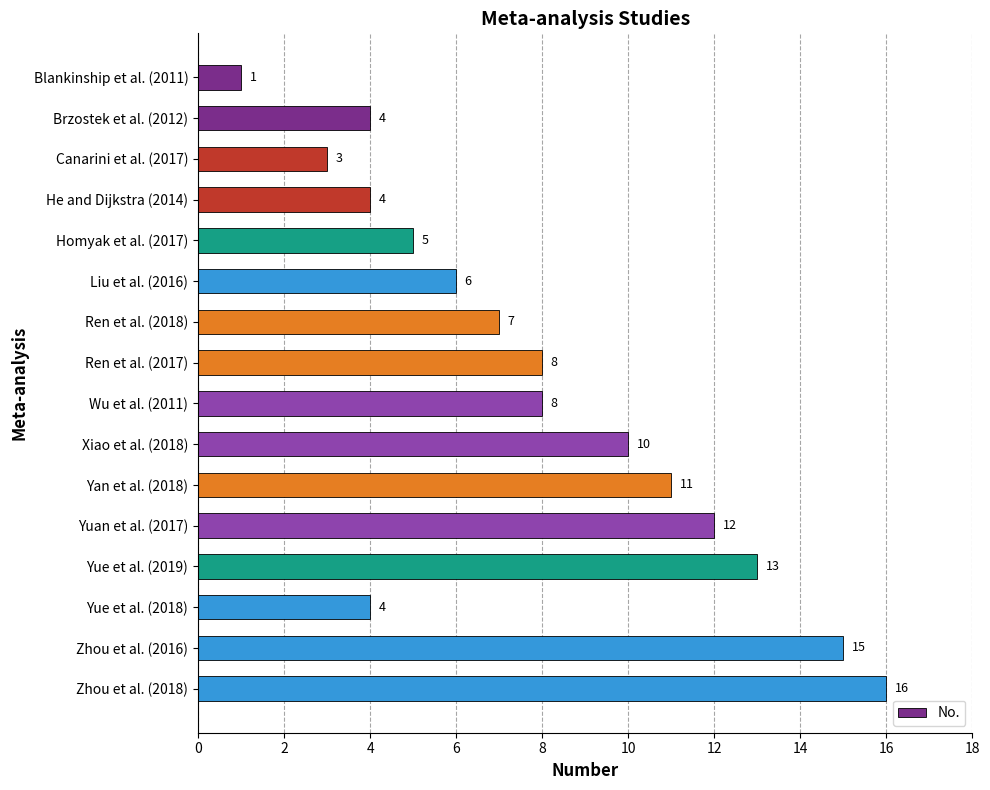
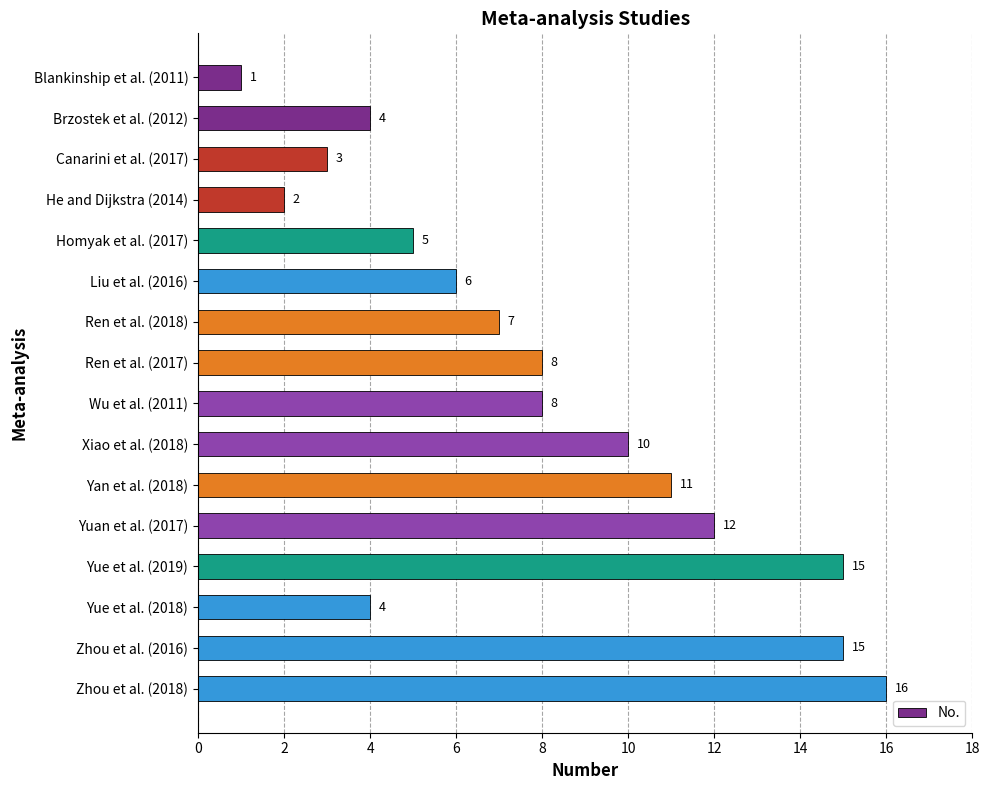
He and Dijkstra (2014): 4 -> 2
Yue et al. (2019): 13 -> 15
